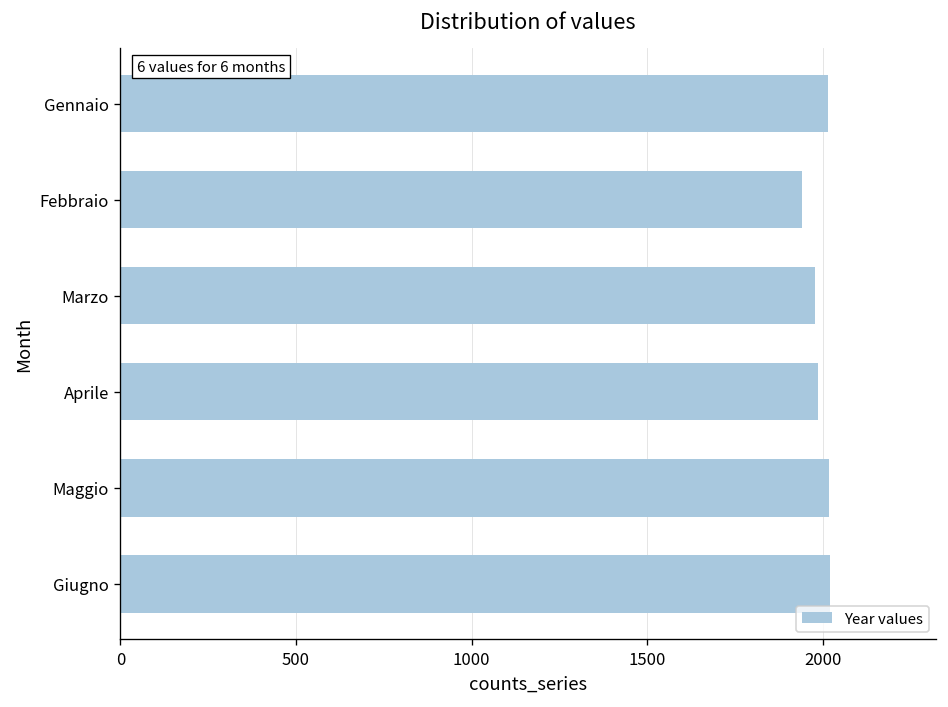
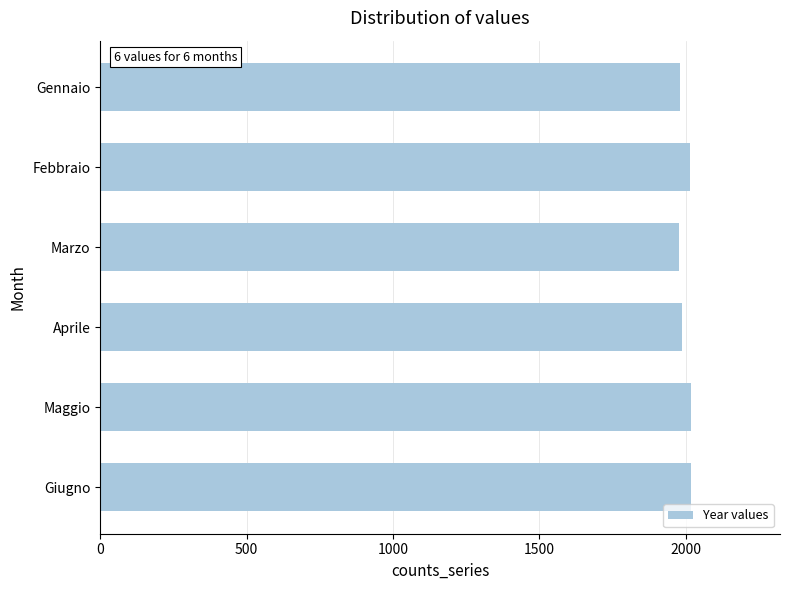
Gennaio: 2020 -> 1980
Febbraio: 1940 -> 2020
